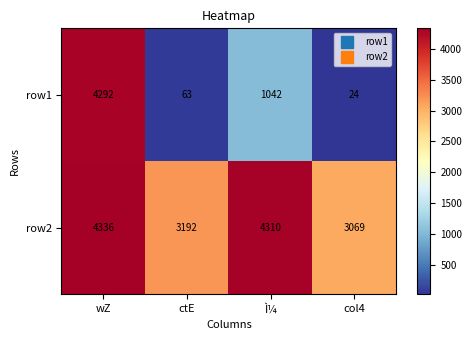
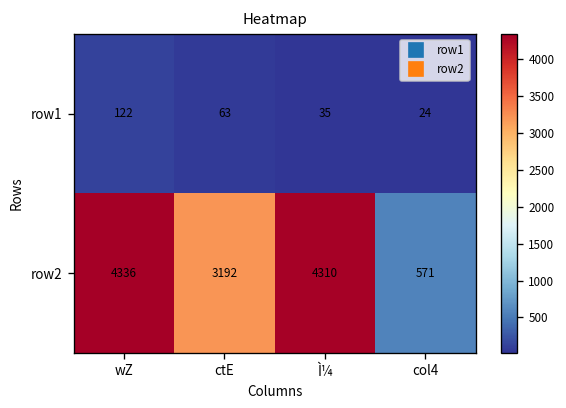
row1, wZ: 4292 -> 122
row1, Ì¼: 1042 -> 35
row2, col4: 3069 -> 571
